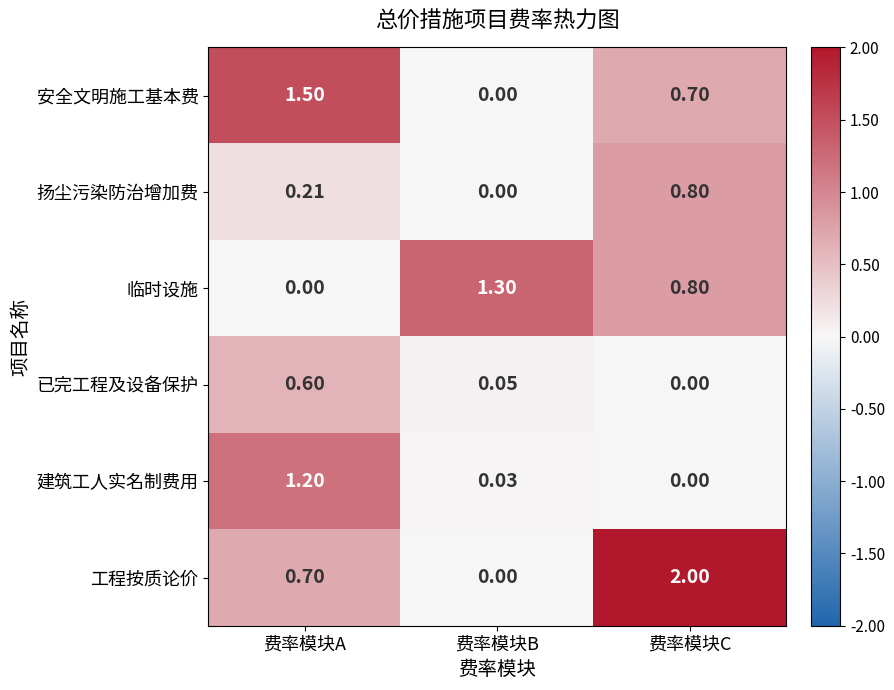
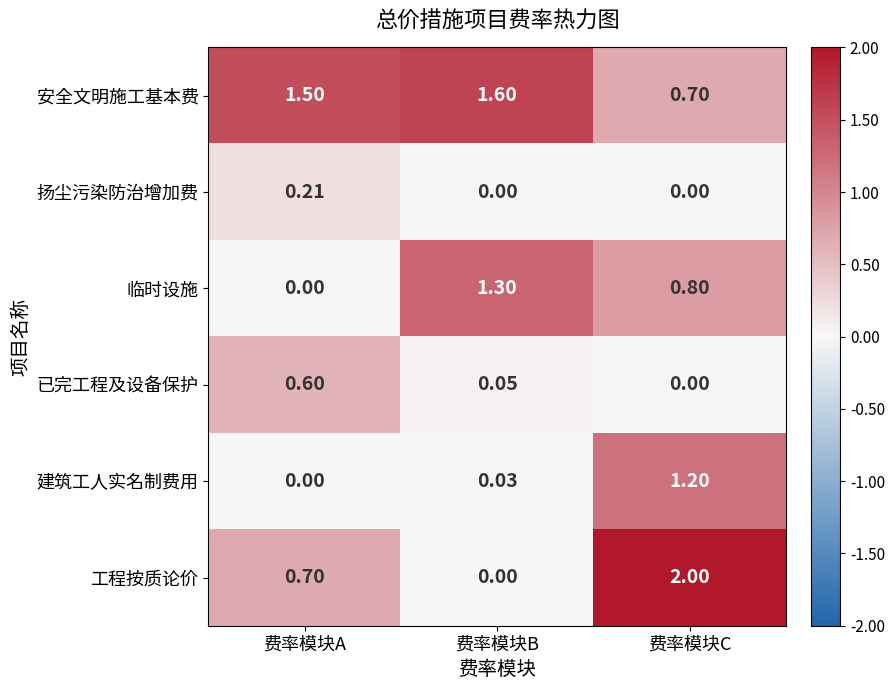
安全文明施工基本费, 费率模块B: 0.00 -> 1.60
扬尘污染防治增加费, 费率模块C: 0.80 -> 0.00
建筑工人实名制费用, 费率模块A: 1.20 -> 0.00
建筑工人实名制费用, 费率模块C: 0.00 -> 1.20
